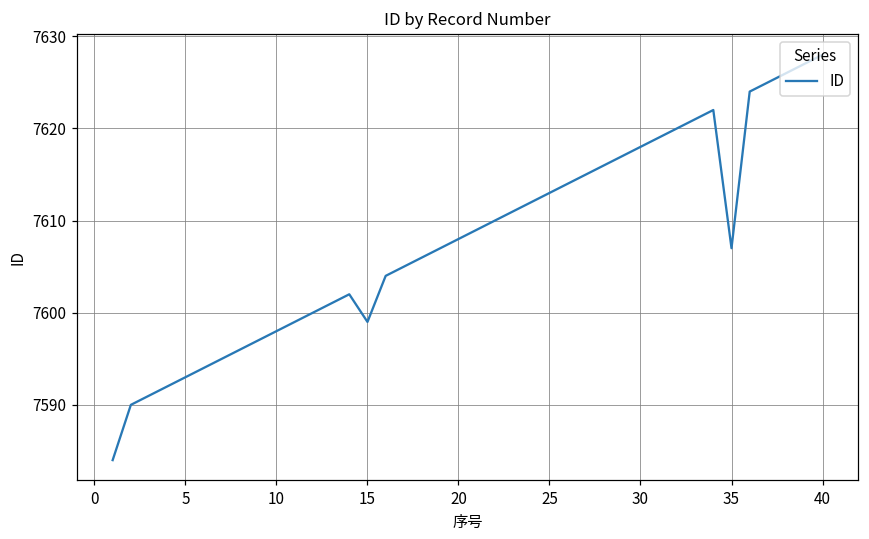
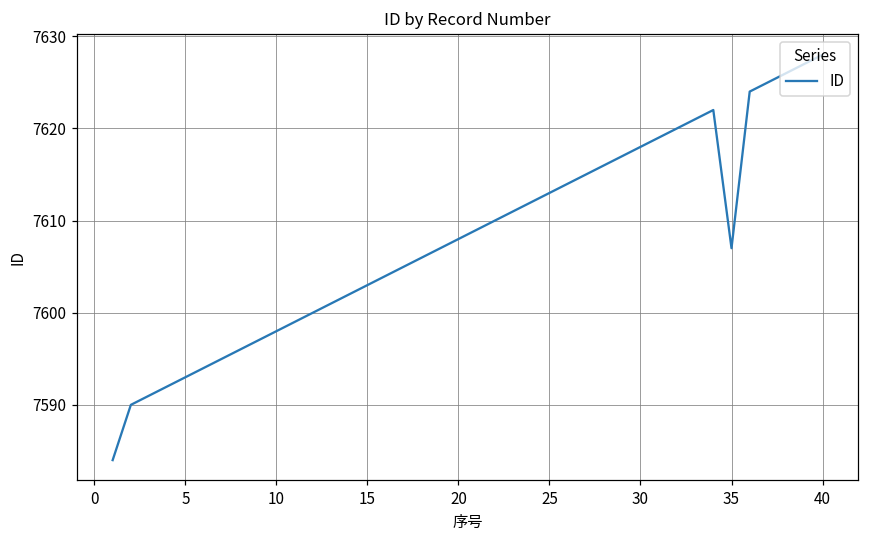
15: 7599 -> 7603
